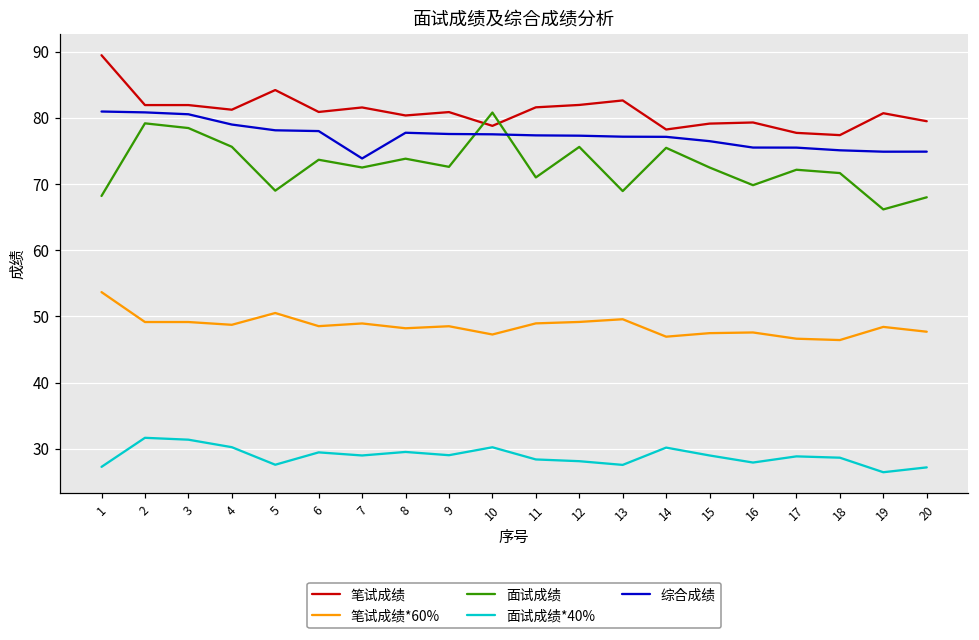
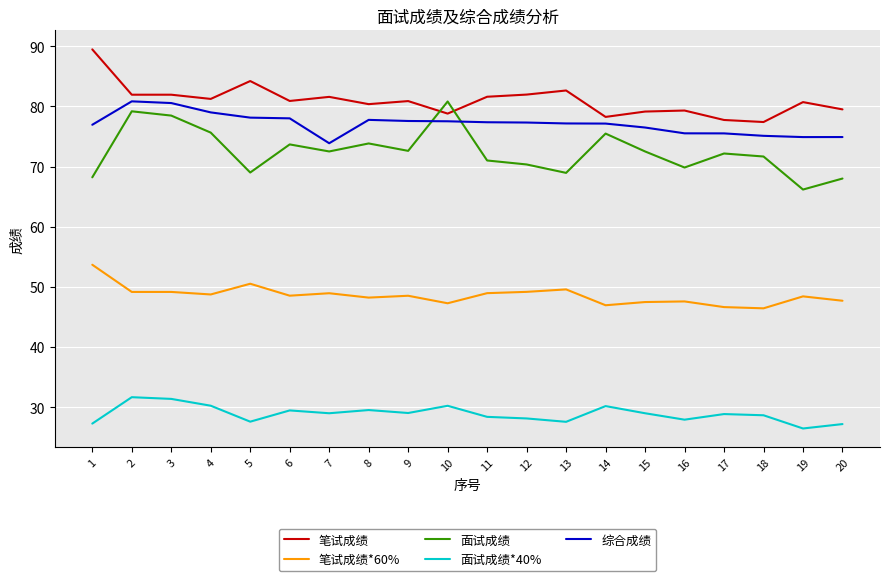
综合成绩, 1: 81 -> 77
面试成绩, 12: 76 -> 70
